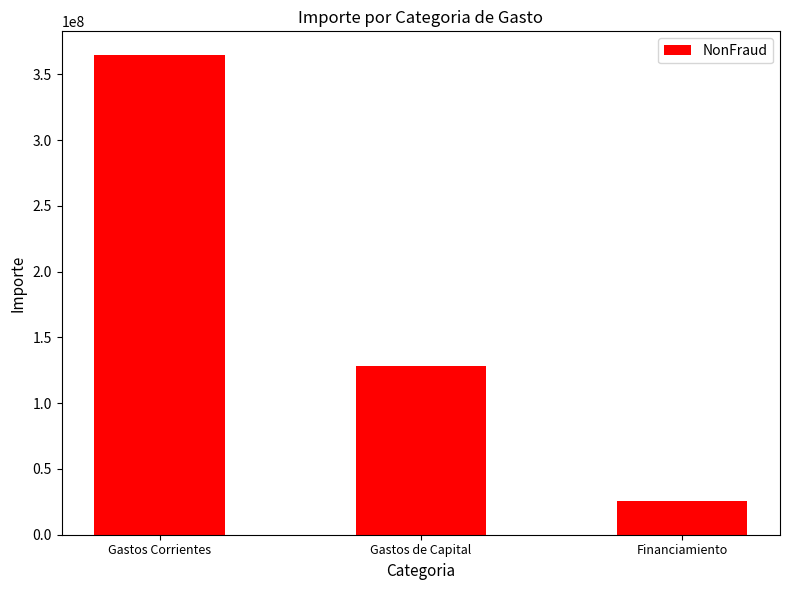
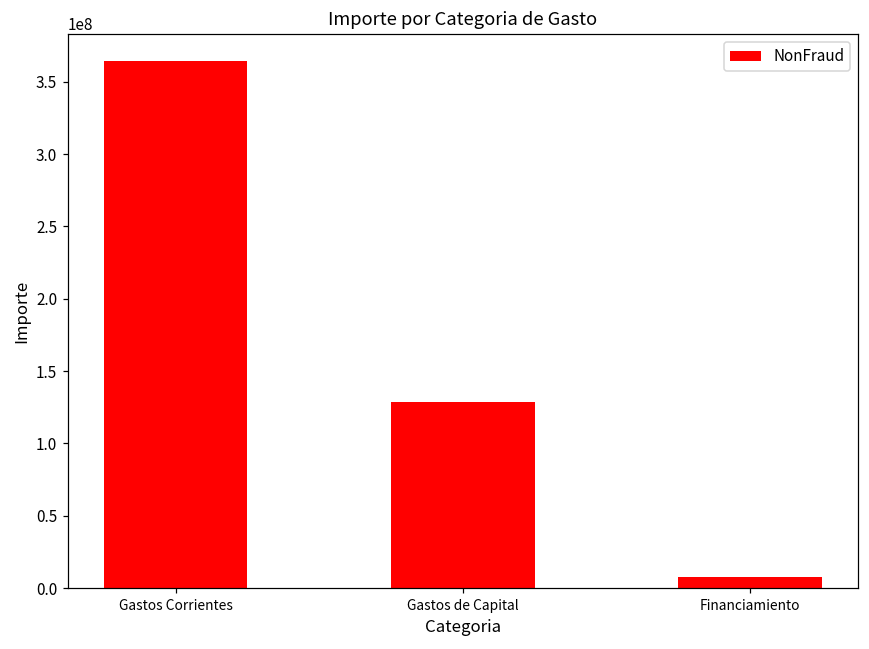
Financiamiento: 26000000 -> 8000000
